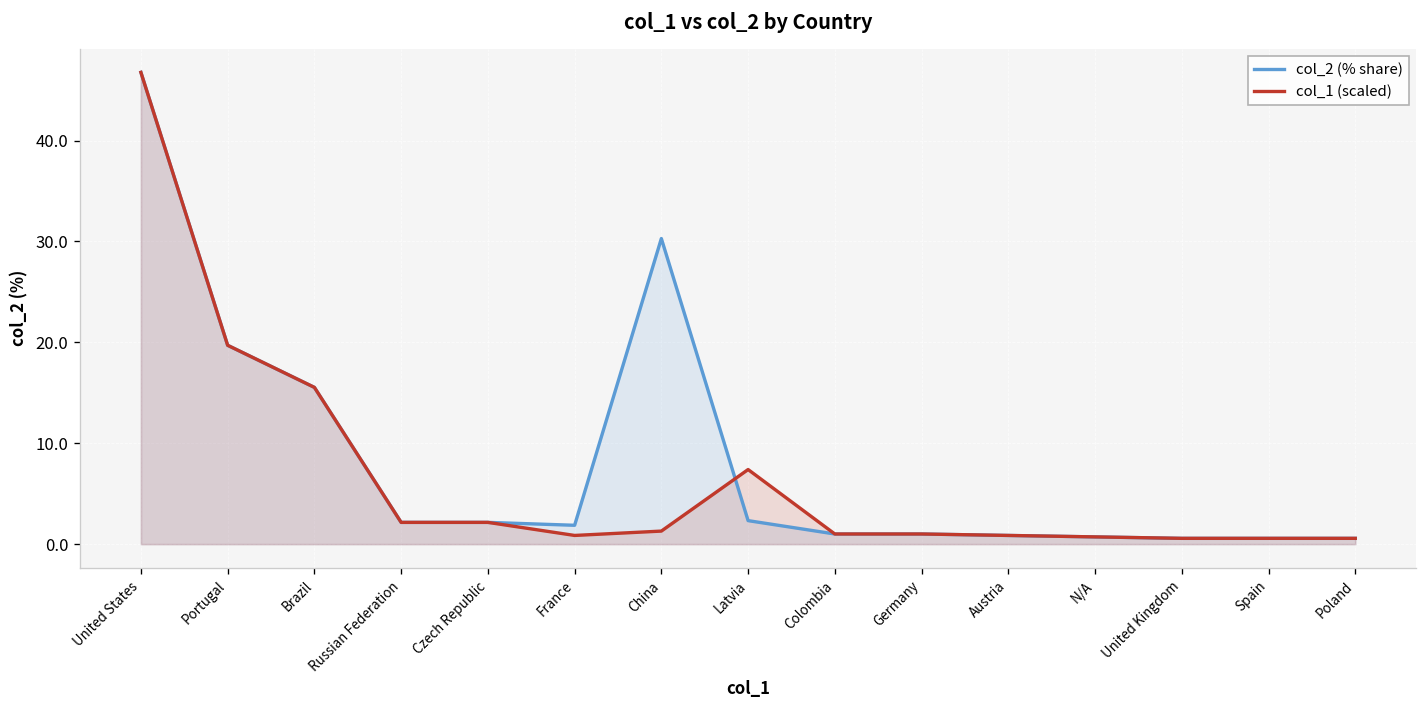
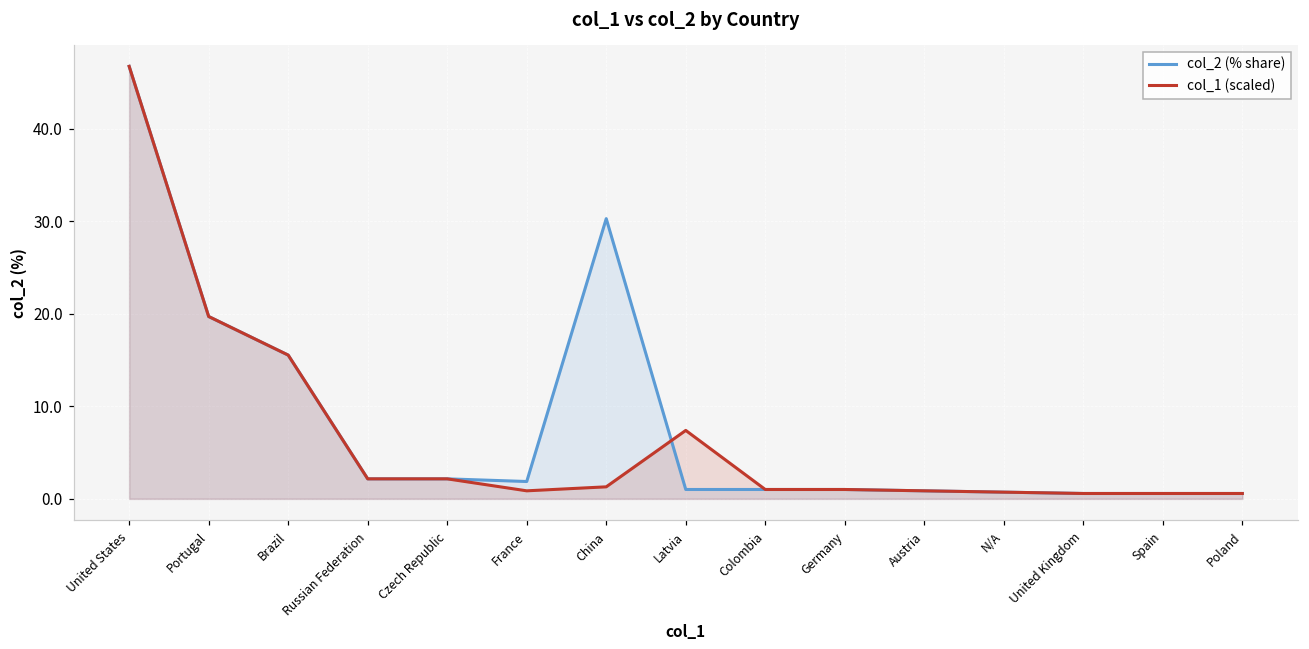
col_2 (% share), Latvia: 2 -> 1
